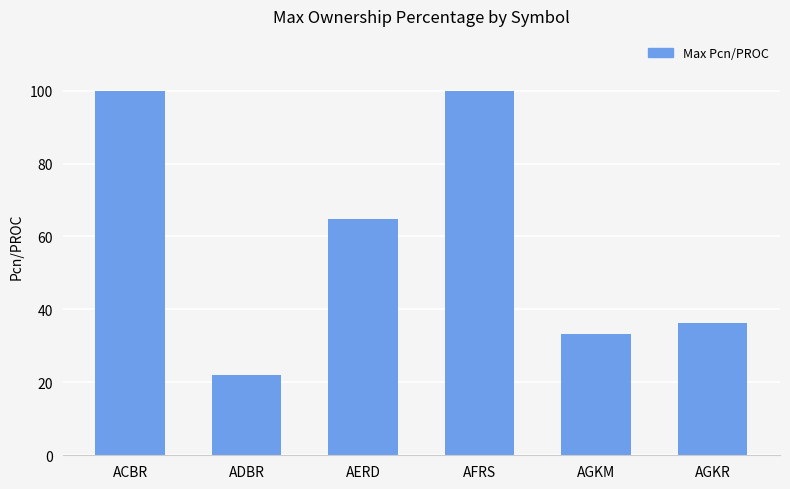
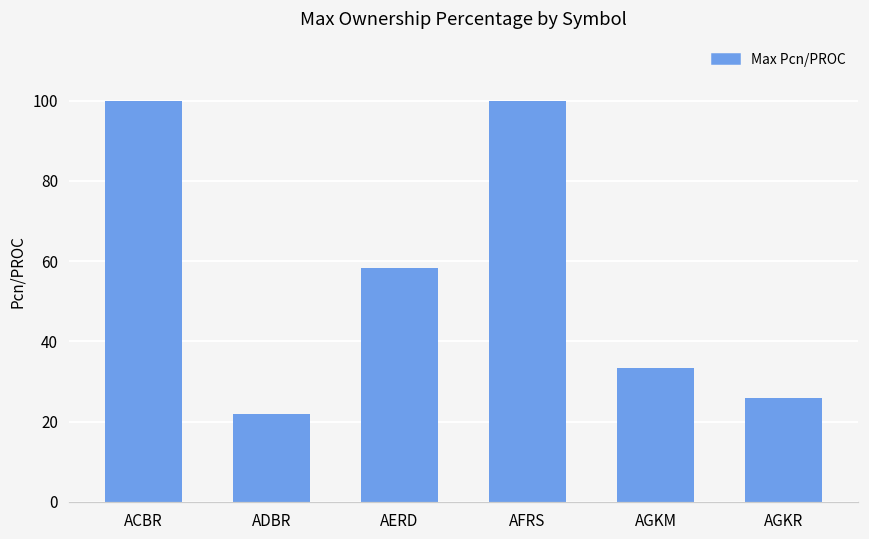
AERD: 65 -> 58
AGKR: 36 -> 26
